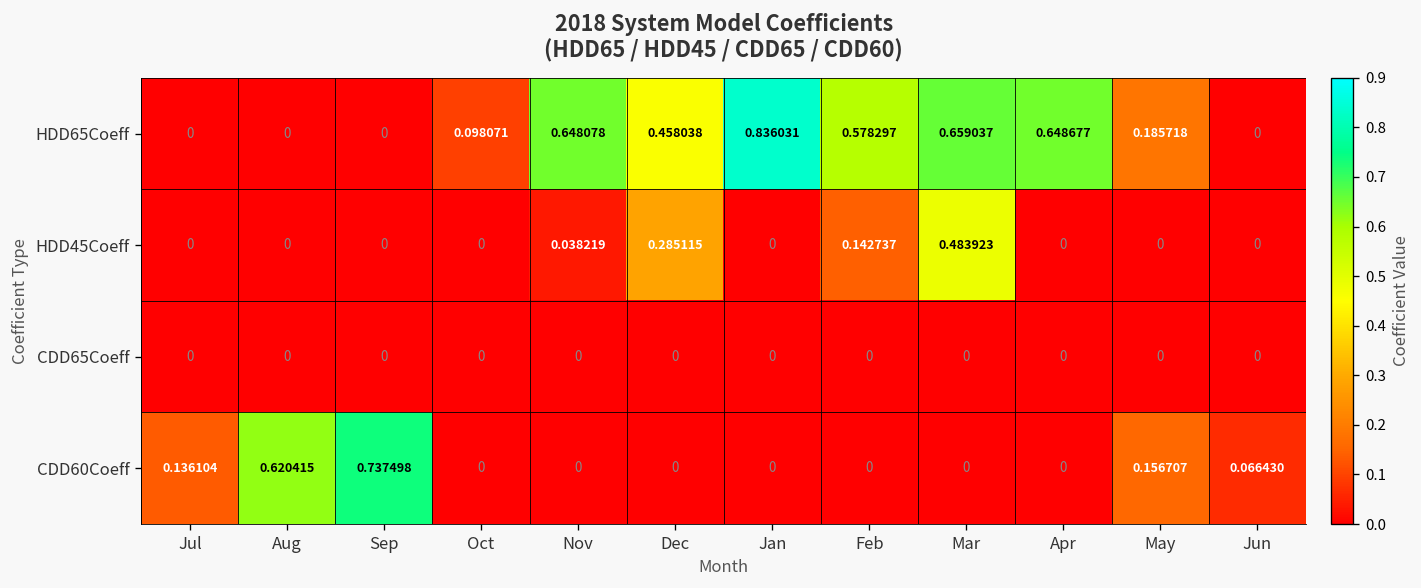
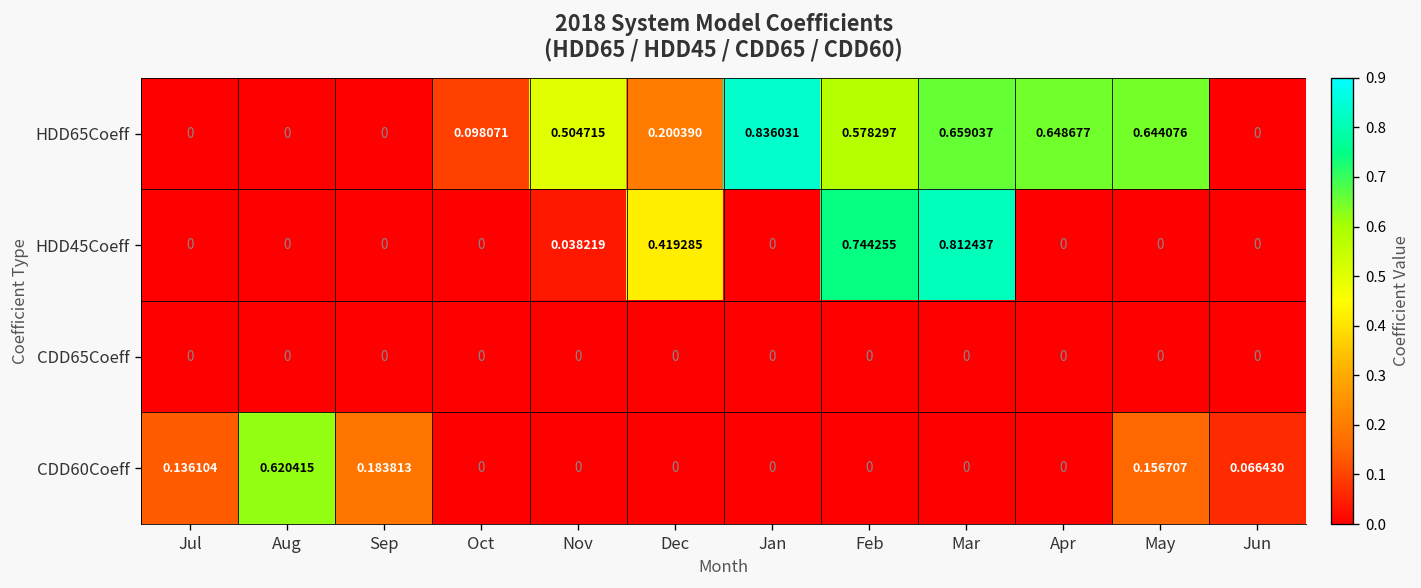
HDD65Coeff, Nov: 0.648078 -> 0.504715
HDD65Coeff, Dec: 0.458038 -> 0.200390
HDD65Coeff, May: 0.185718 -> 0.644076
HDD45Coeff, Dec: 0.285115 -> 0.419285
HDD45Coeff, Feb: 0.142737 -> 0.744255
HDD45Coeff, Mar: 0.483923 -> 0.812437
CDD60Coeff, Sep: 0.737498 -> 0.183813
